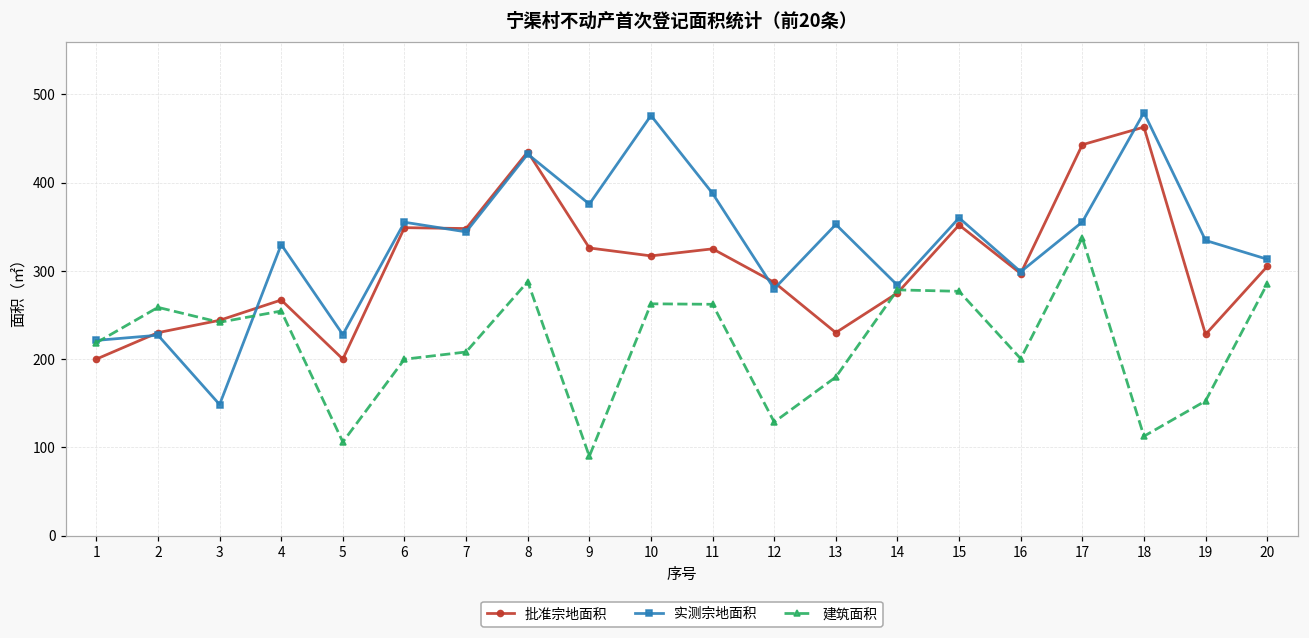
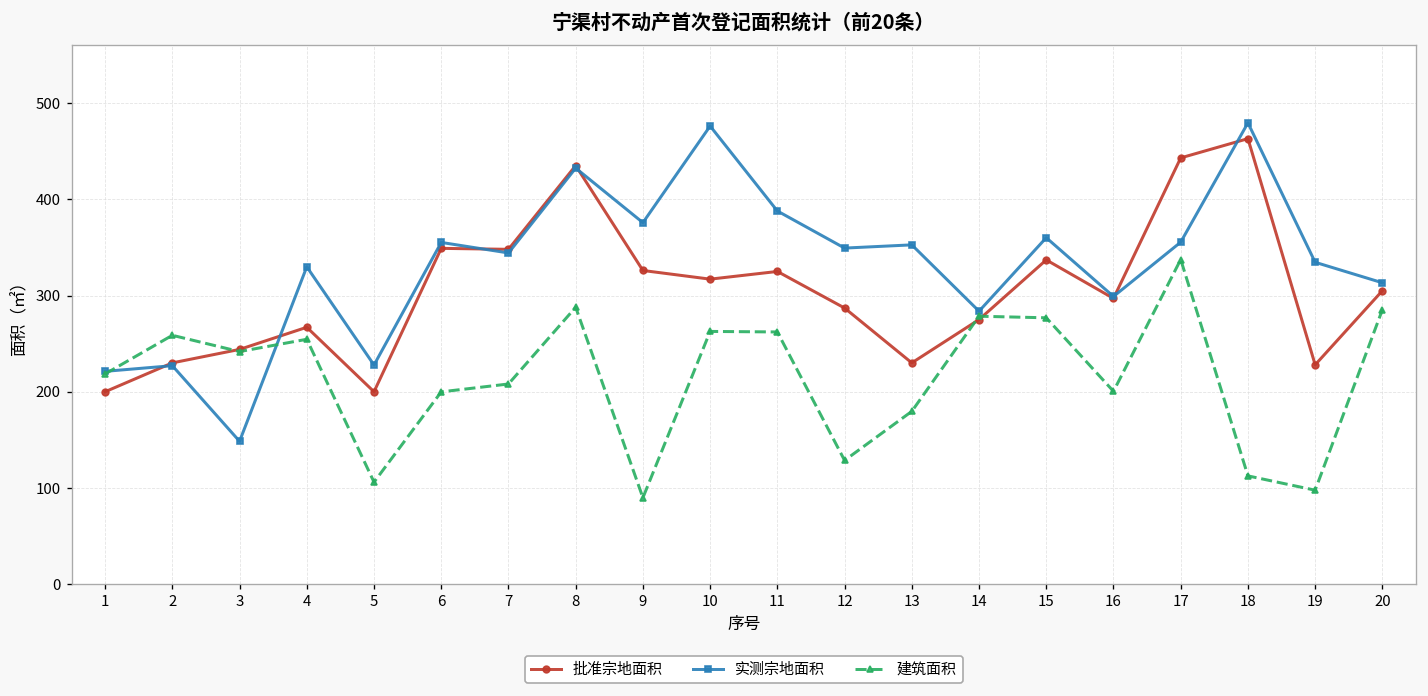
实测宗地面积, 12: 280 -> 350
批准宗地面积, 15: 350 -> 340
建筑面积, 19: 150 -> 100
